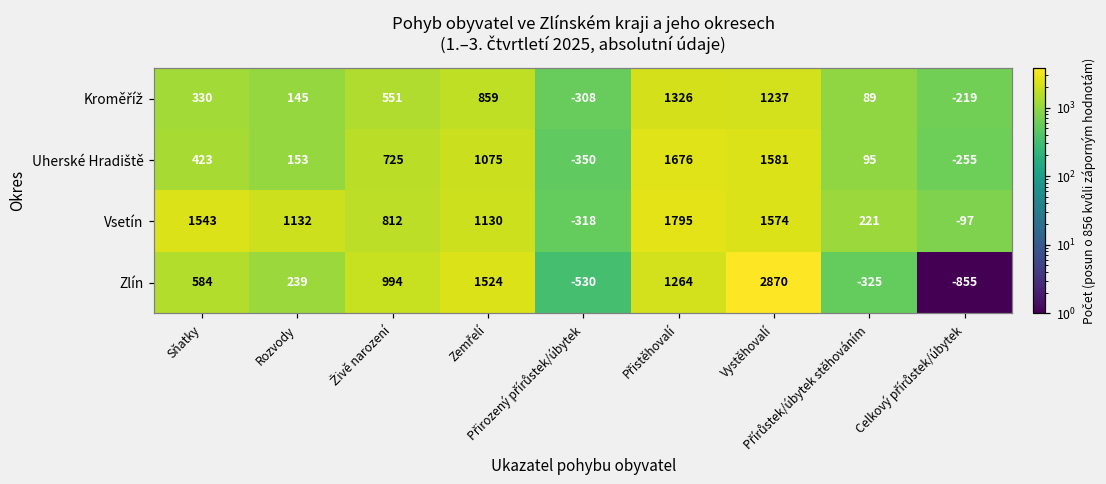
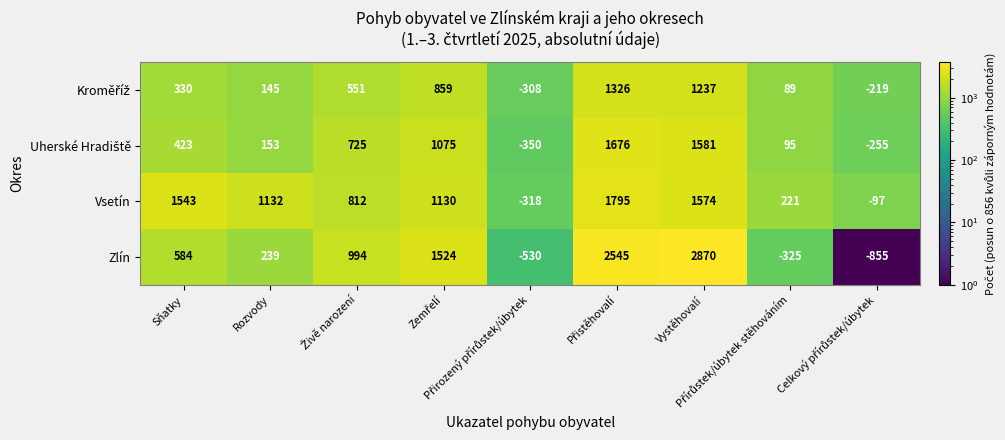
Zlín, Přistěhovalí: 1264 -> 2545
